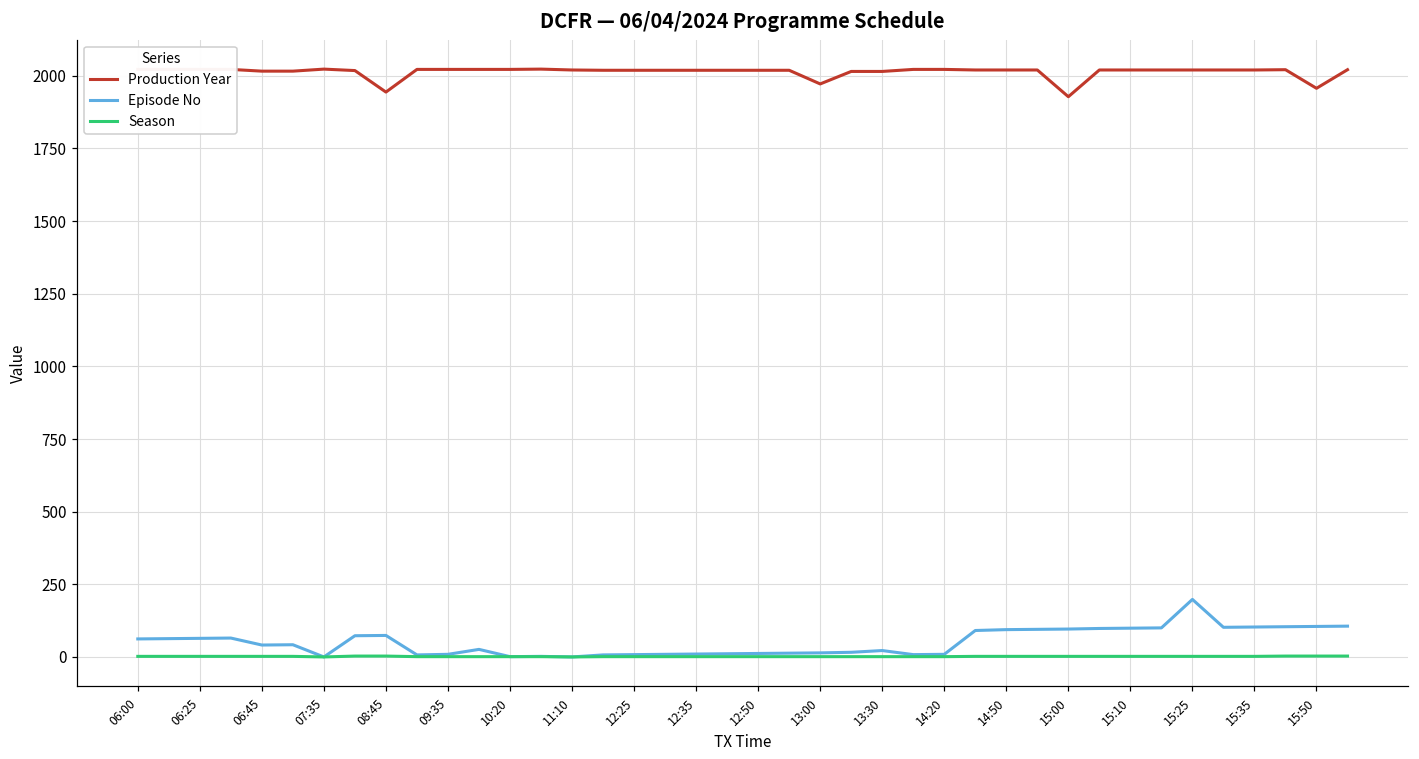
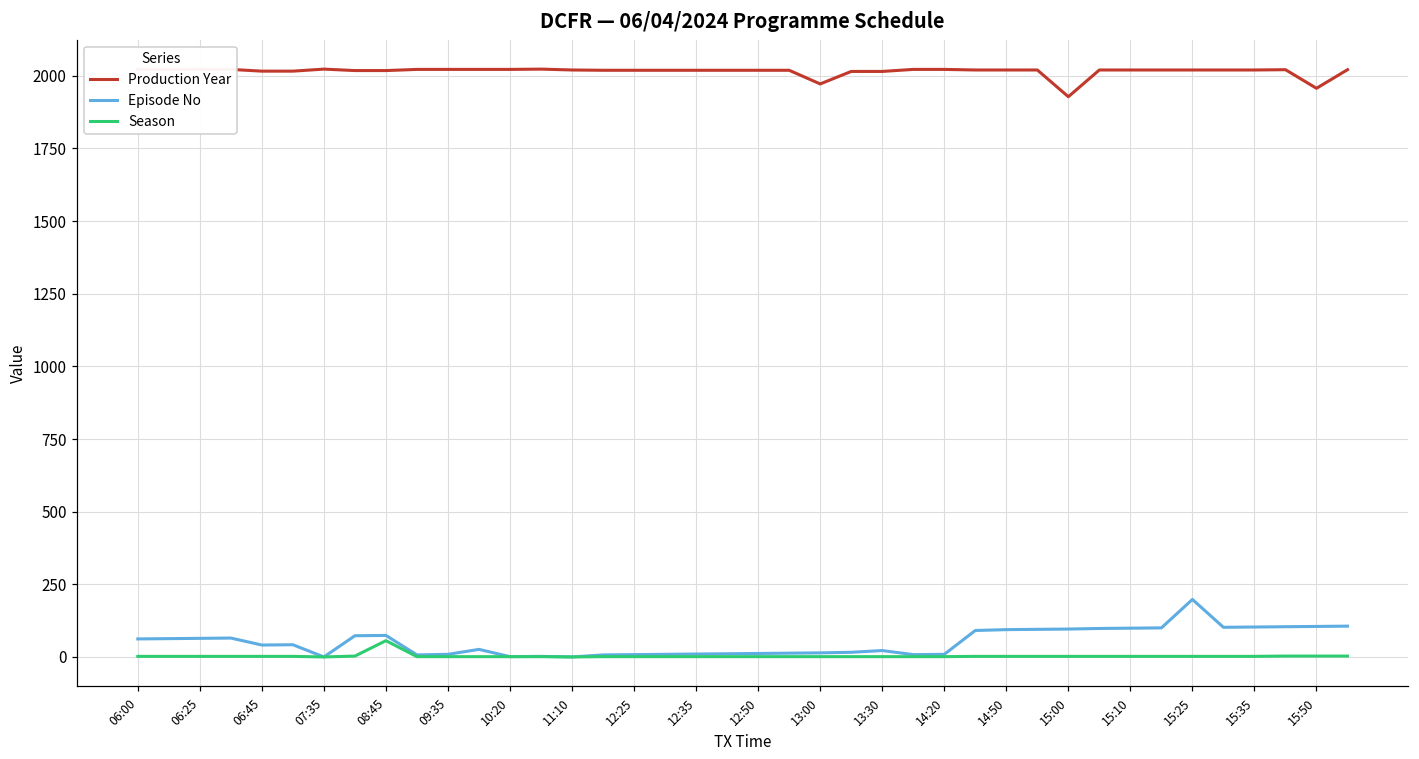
Production Year, 08:45: 1940 -> 2020
Season, 08:45: 0 -> 60
